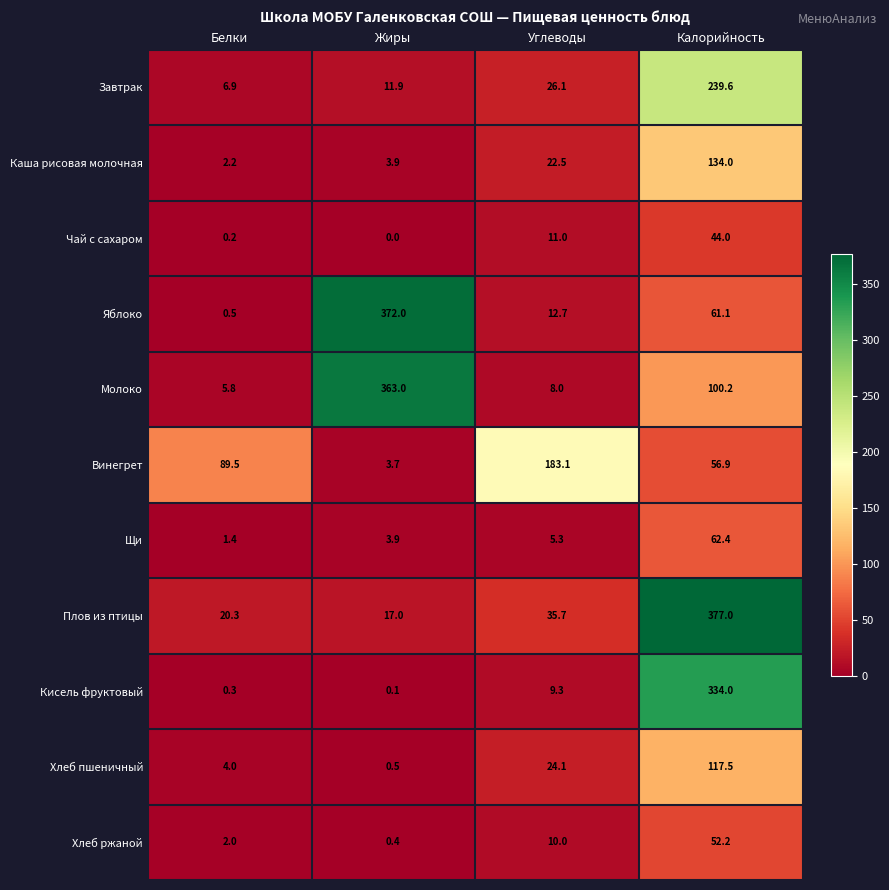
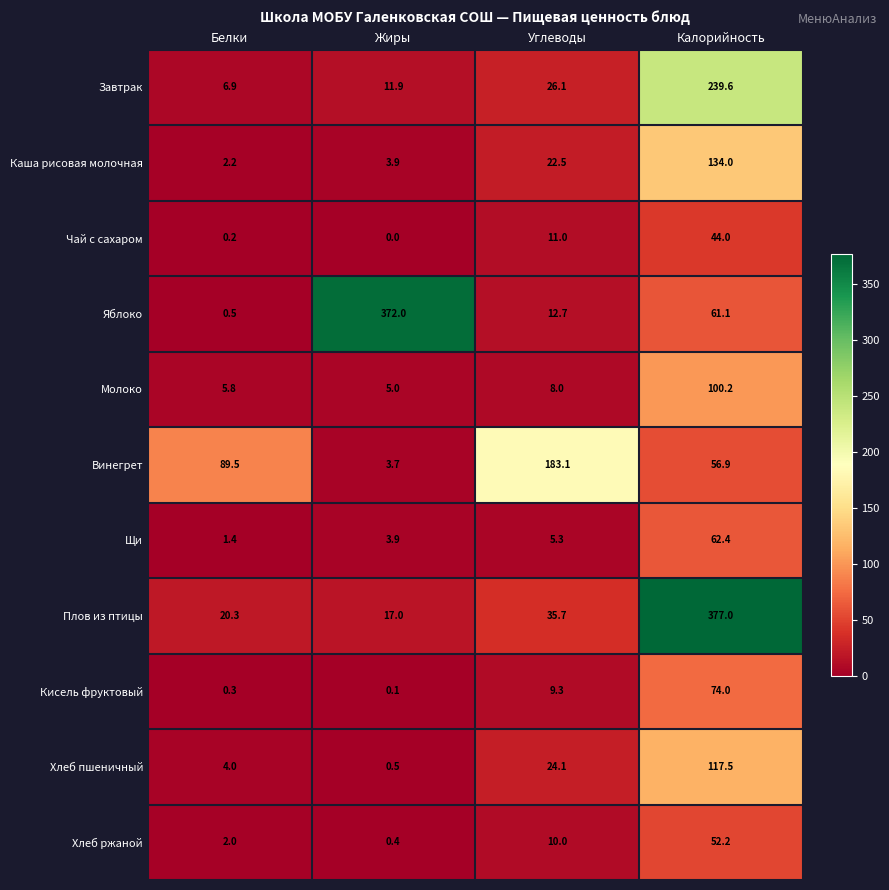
Молоко, Жиры: 363.0 -> 5.0
Кисель фруктовый, Калорийность: 334.0 -> 74.0
